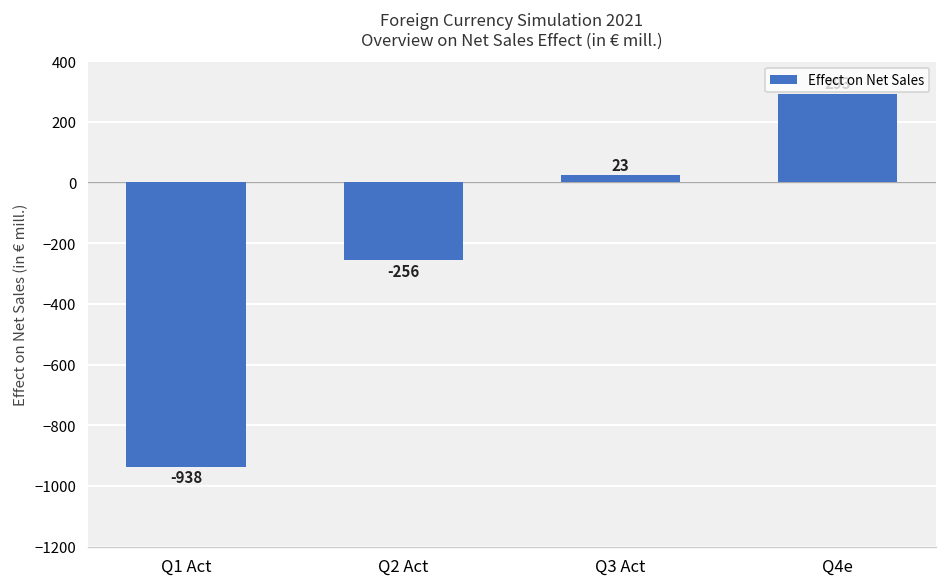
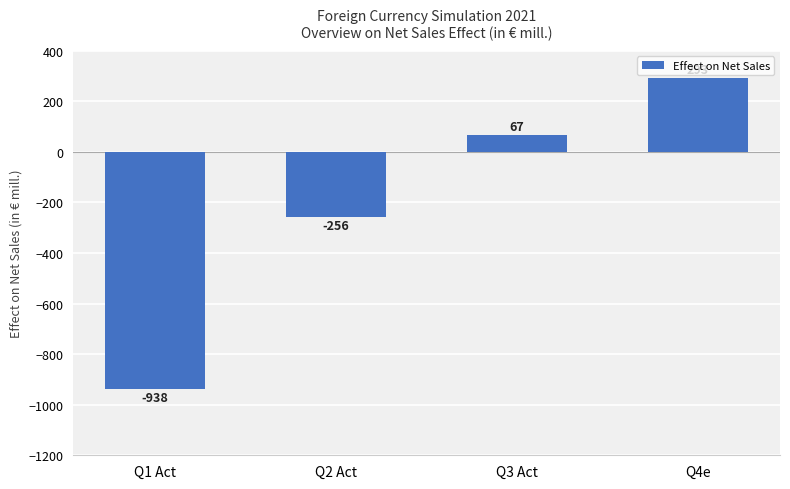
Q3 Act: 23 -> 67
